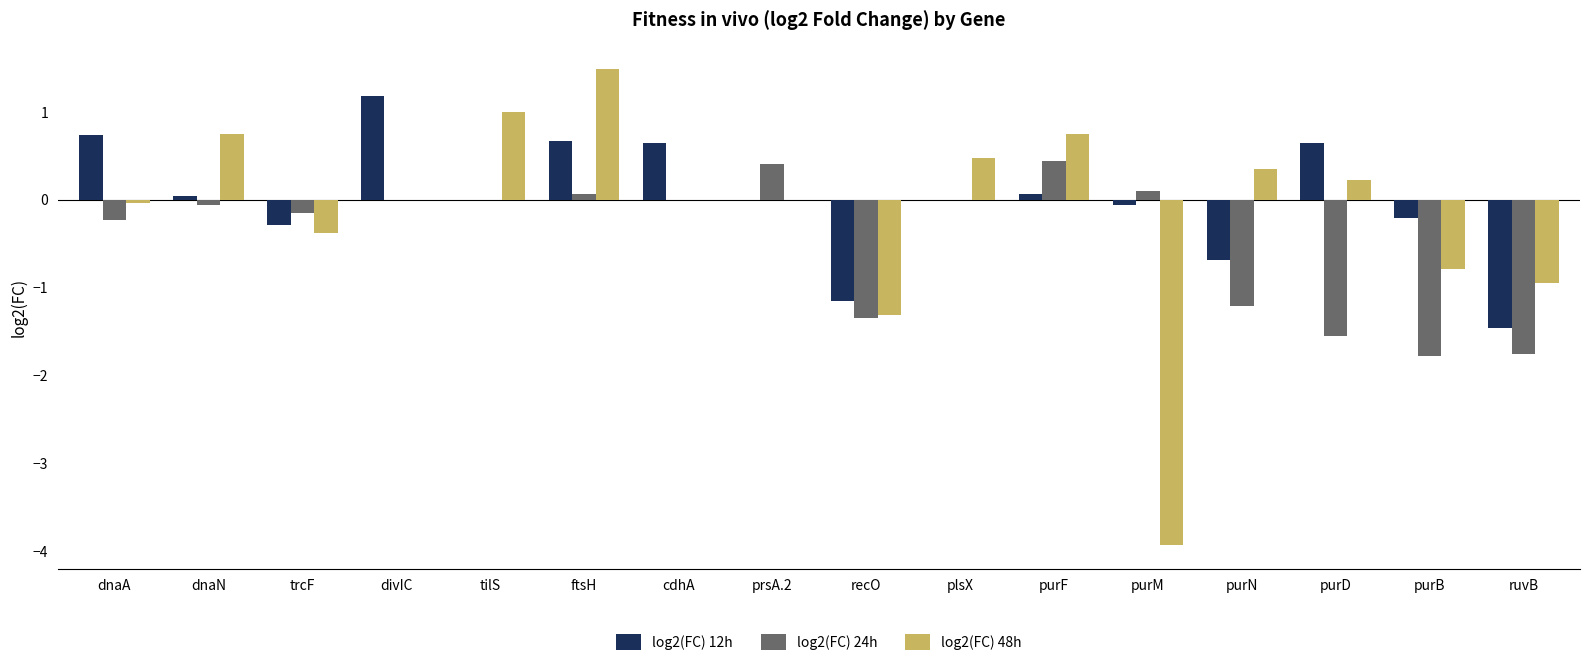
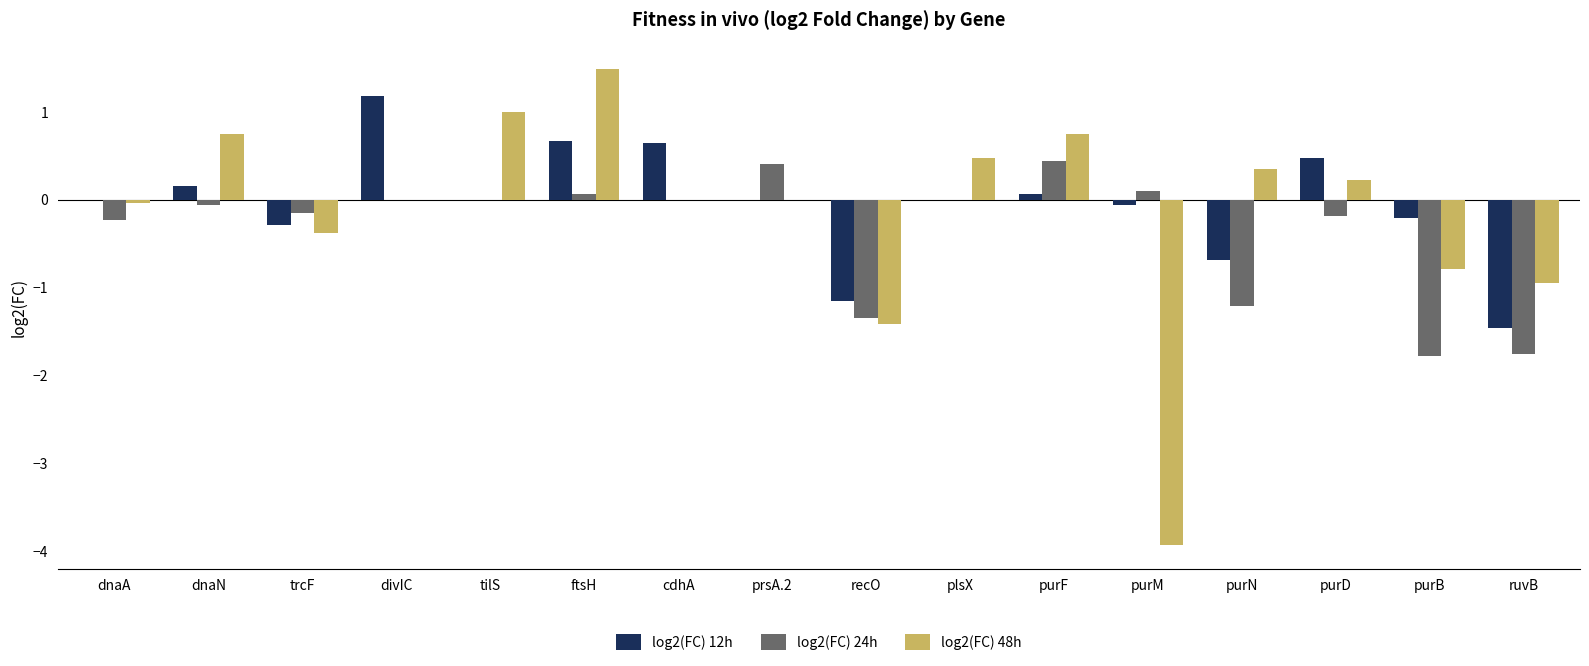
log2(FC) 12h, dnaA: 0.7 -> 0.0
log2(FC) 12h, dnaN: 0.0 -> 0.2
log2(FC) 48h, recO: -1.3 -> -1.4
log2(FC) 12h, purD: 0.6 -> 0.5
log2(FC) 24h, purD: -1.6 -> -0.2
